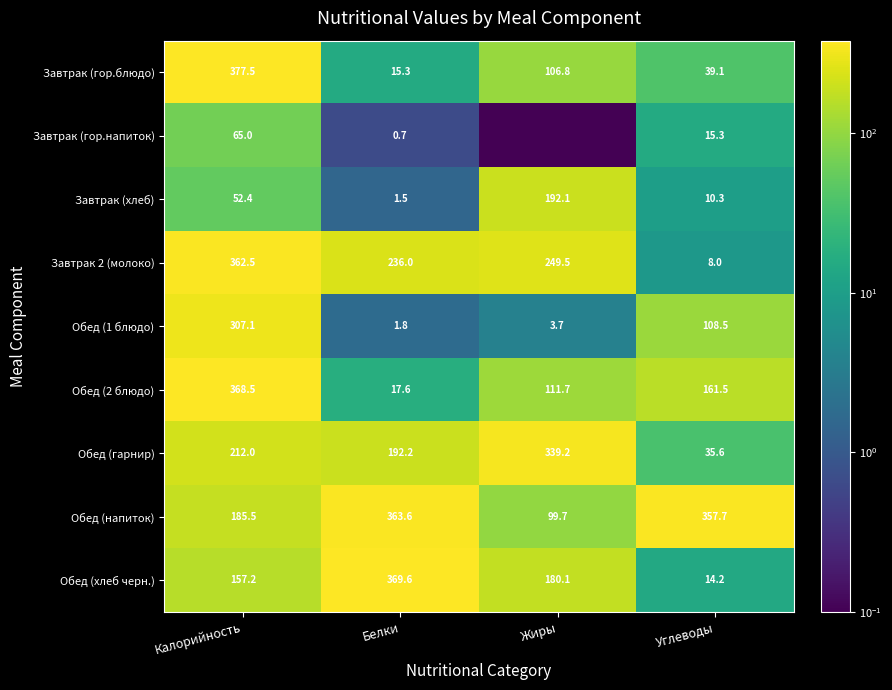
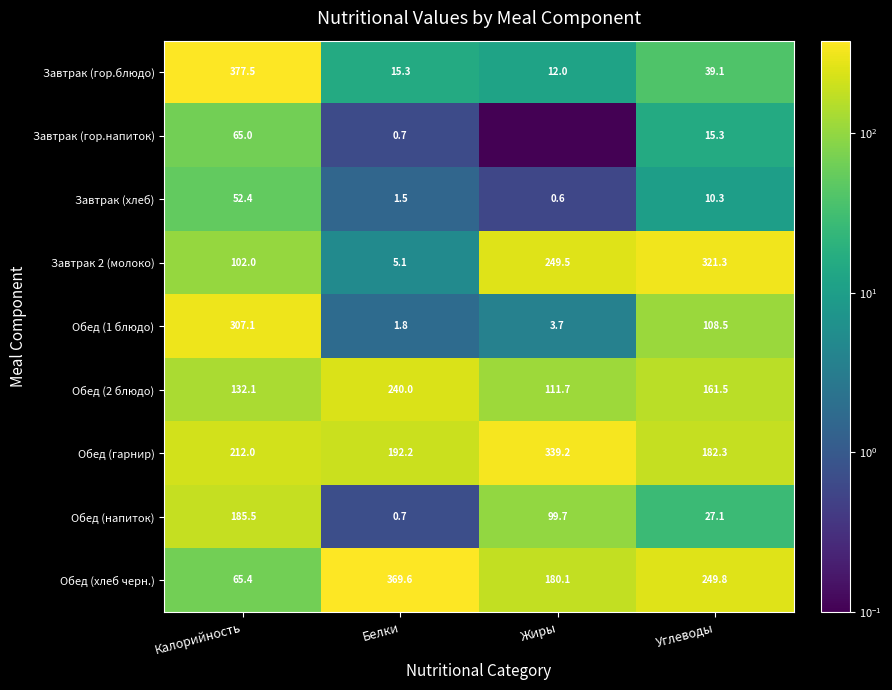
Завтрак (гор.блюдо), Жиры: 106.8 -> 12.0
Завтрак (хлеб), Жиры: 192.1 -> 0.6
Завтрак 2 (молоко), Калорийность: 362.5 -> 102.0
Завтрак 2 (молоко), Белки: 236.0 -> 5.1
Завтрак 2 (молоко), Углеводы: 8.0 -> 321.3
Обед (2 блюдо), Калорийность: 368.5 -> 132.1
Обед (2 блюдо), Белки: 17.6 -> 240.0
Обед (гарнир), Углеводы: 35.6 -> 182.3
Обед (напиток), Белки: 363.6 -> 0.7
Обед (напиток), Углеводы: 357.7 -> 27.1
Обед (хлеб черн.), Калорийность: 157.2 -> 65.4
Обед (хлеб черн.), Углеводы: 14.2 -> 249.8
